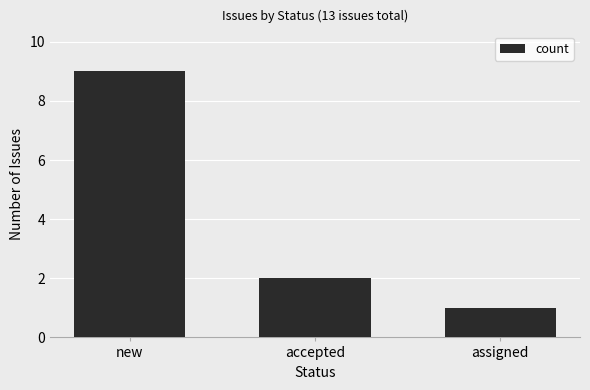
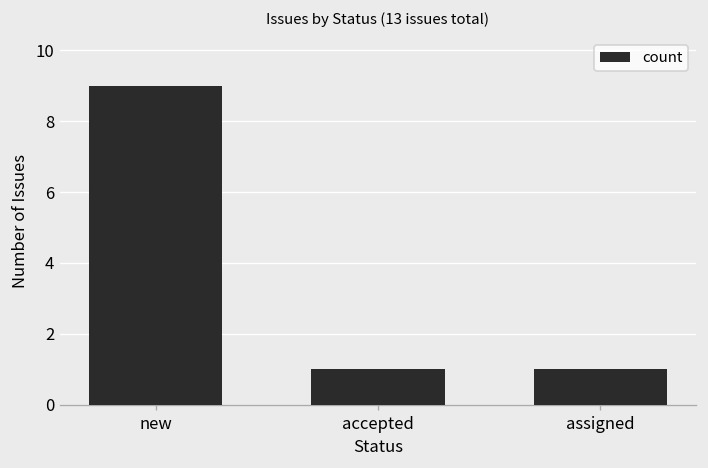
accepted: 2 -> 1
